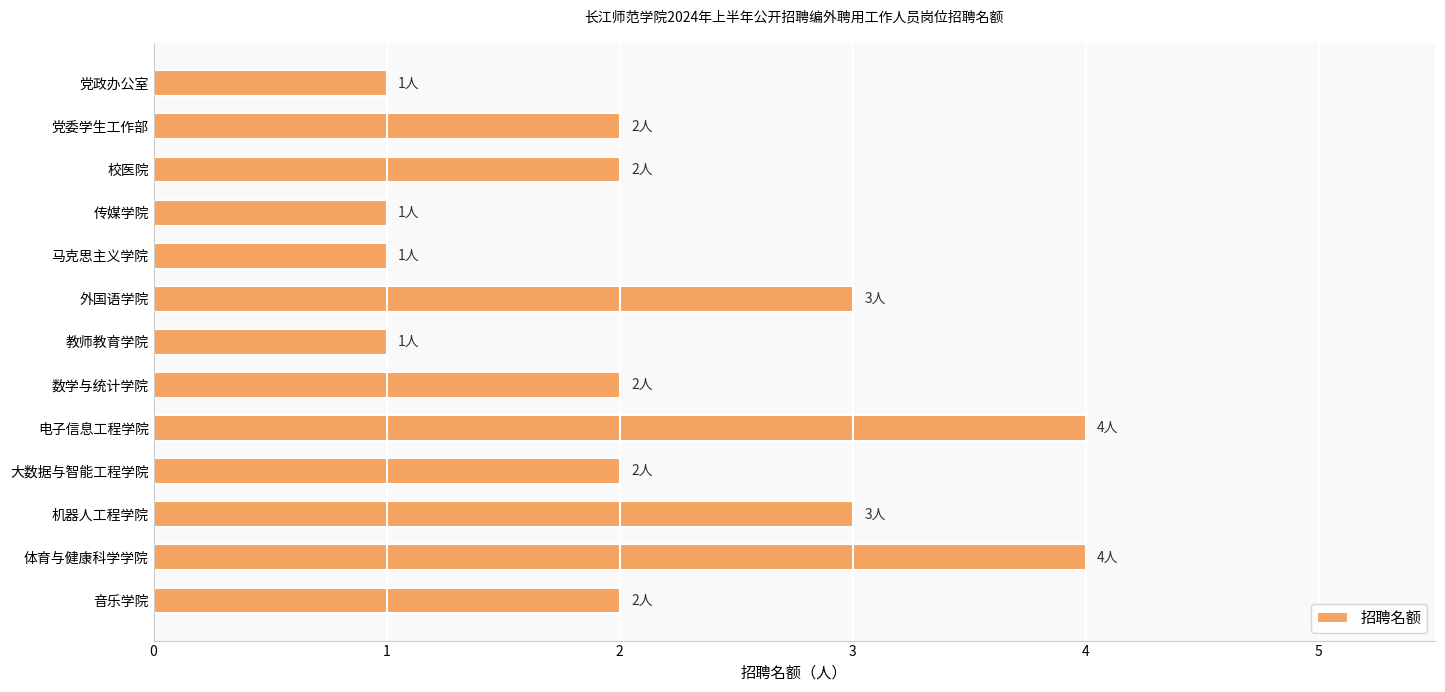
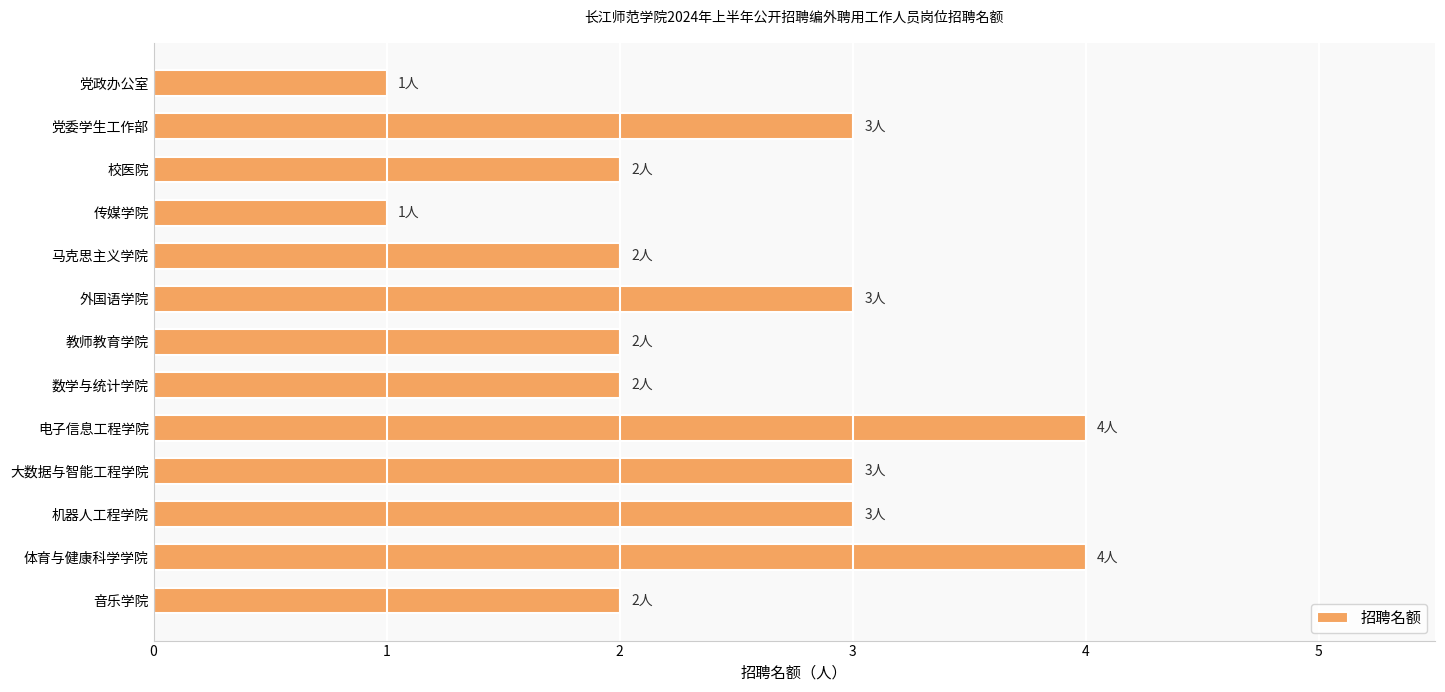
党委学生工作部: 2人 -> 3人
马克思主义学院: 1人 -> 2人
教师教育学院: 1人 -> 2人
大数据与智能工程学院: 2人 -> 3人
